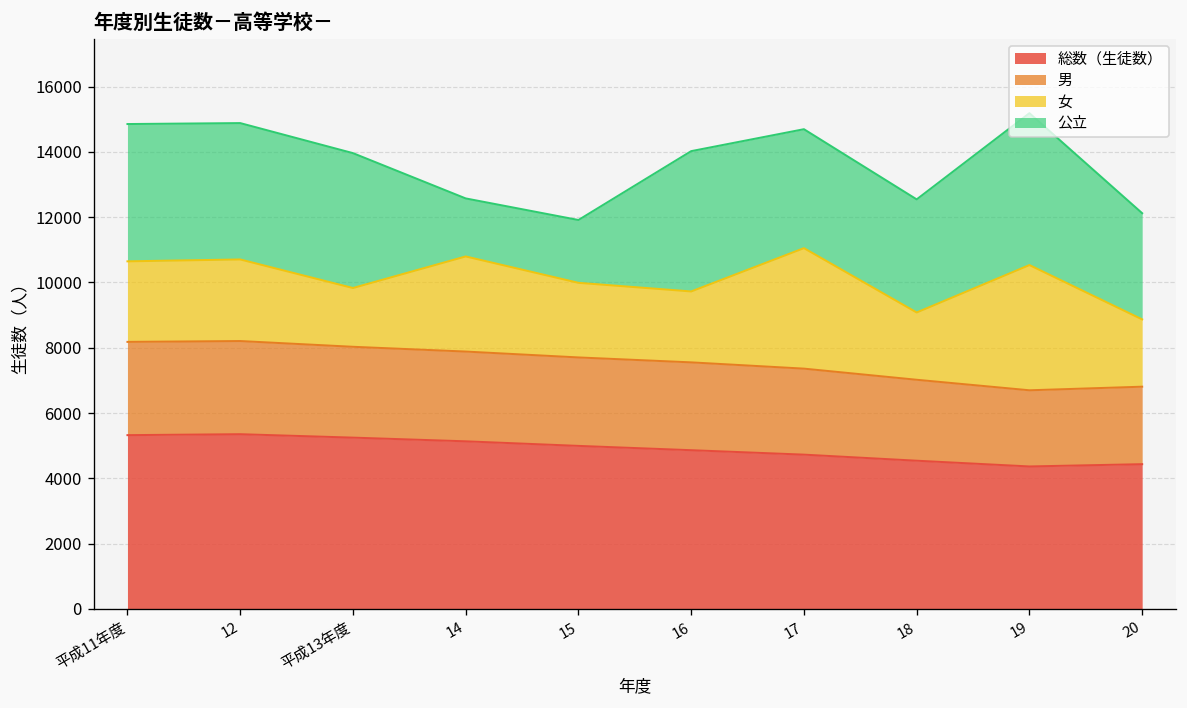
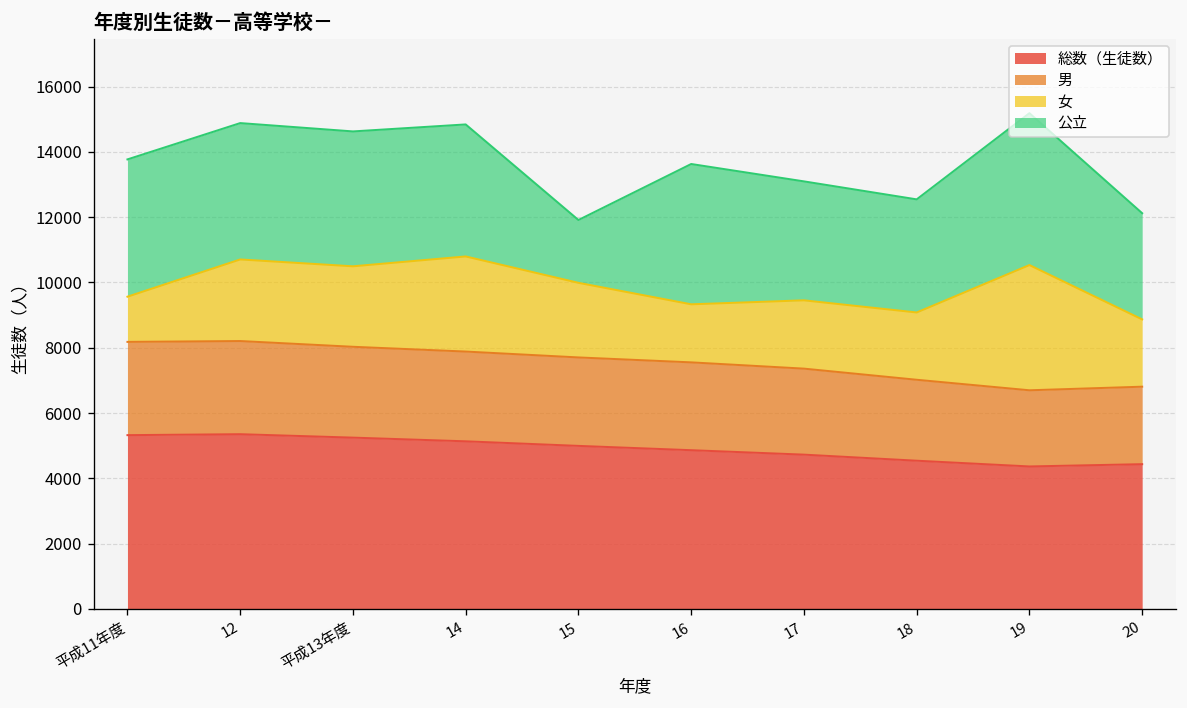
女, 平成11年度: 2500 -> 1400
女, 平成13年度: 1800 -> 2500
公立, 14: 1800 -> 4000
女, 16: 2200 -> 1800
女, 17: 3700 -> 2100
